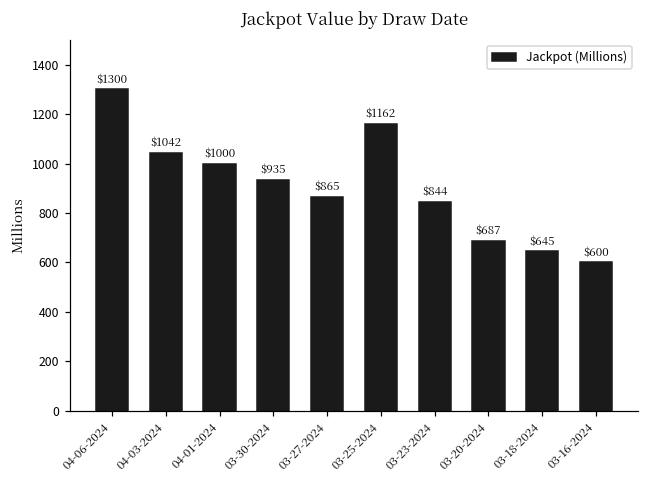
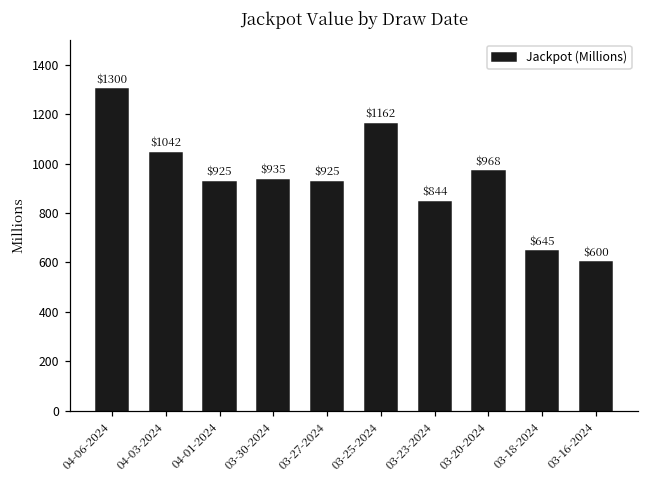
04-01-2024: $1000 -> $925
03-27-2024: $865 -> $925
03-20-2024: $687 -> $968
